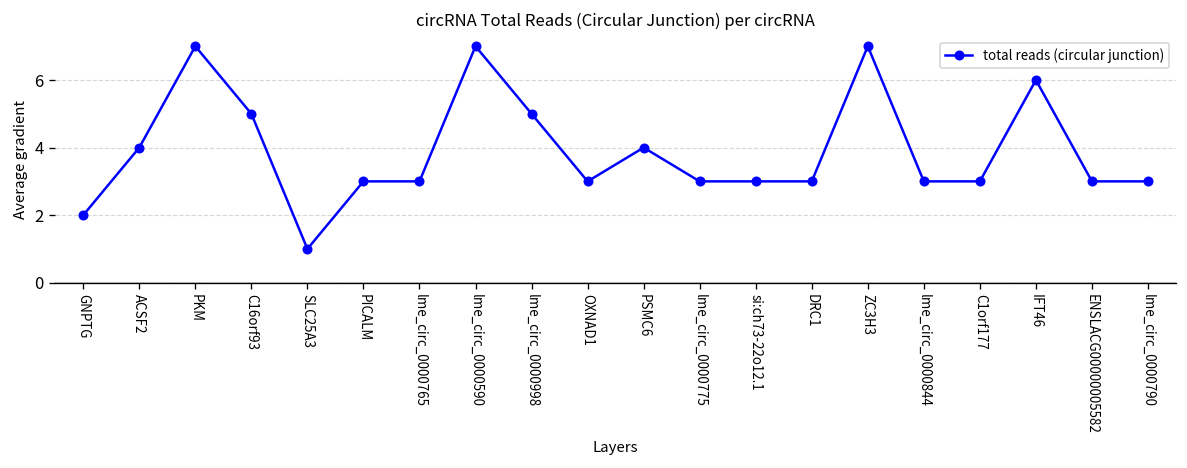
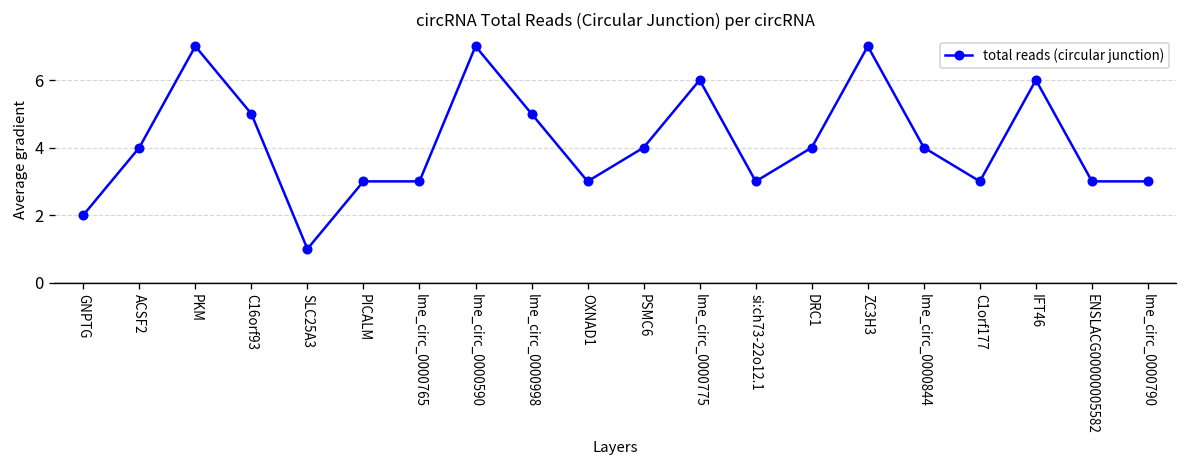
lme_circ_0000775: 3 -> 6
DRC1: 3 -> 4
lme_circ_0000844: 3 -> 4
